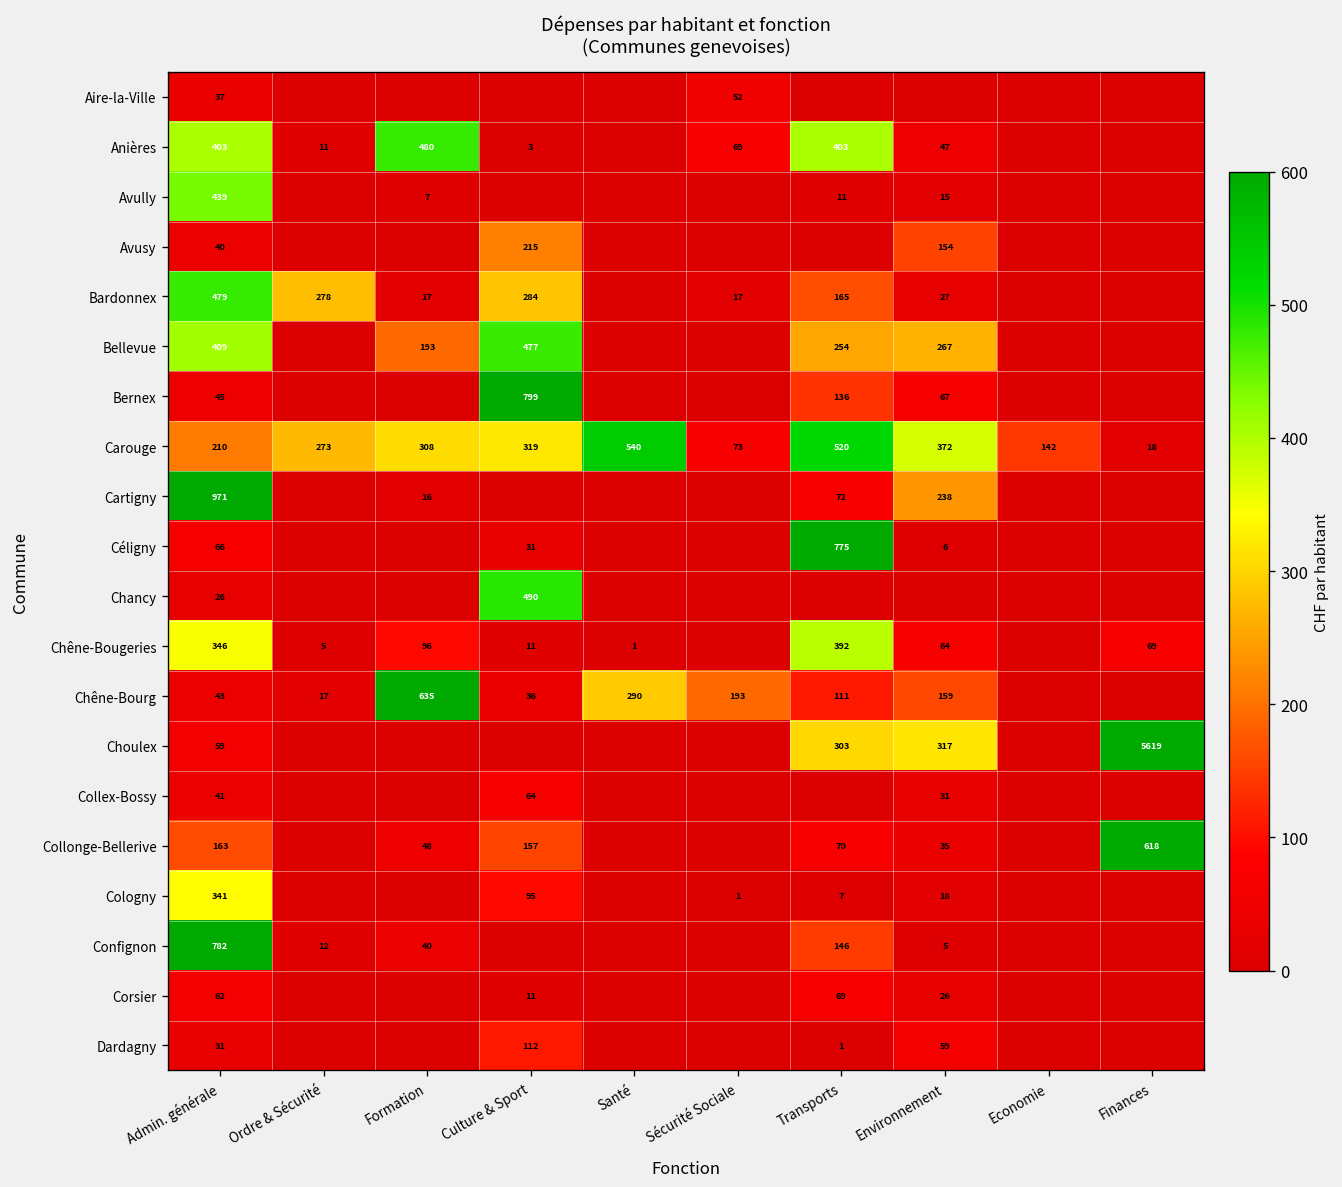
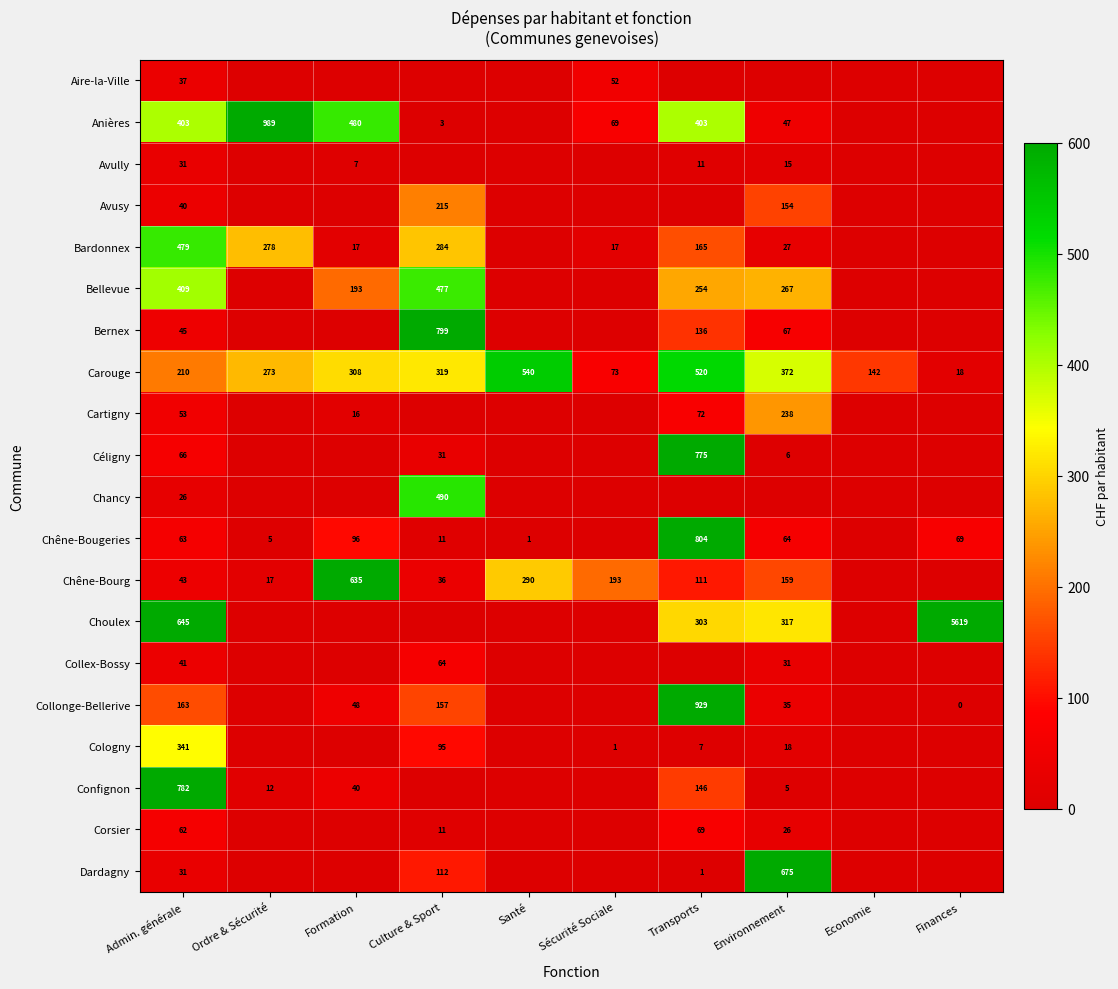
Anières, Ordre & Sécurité: 11 -> 989
Avully, Admin. générale: 439 -> 31
Cartigny, Admin. générale: 971 -> 53
Chêne-Bougeries, Admin. générale: 346 -> 63
Chêne-Bougeries, Transports: 392 -> 804
Choulex, Admin. générale: 59 -> 645
Collonge-Bellerive, Transports: 70 -> 929
Collonge-Bellerive, Finances: 618 -> 0
Dardagny, Environnement: 59 -> 675
